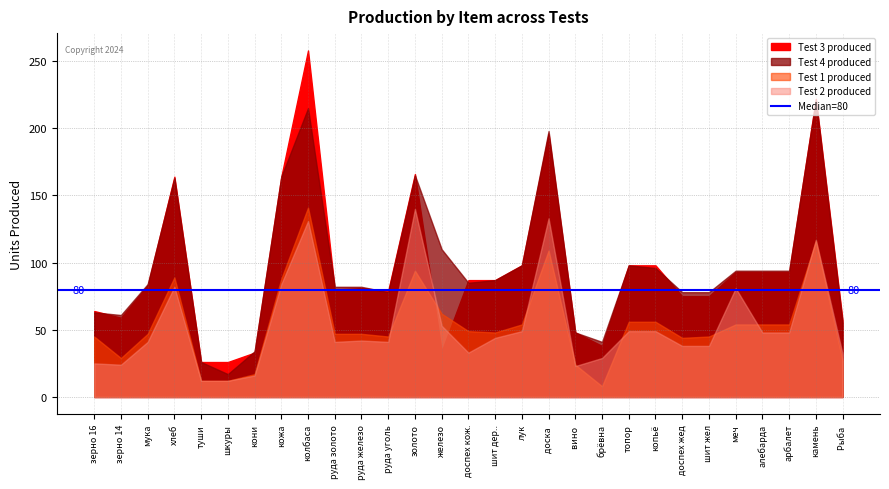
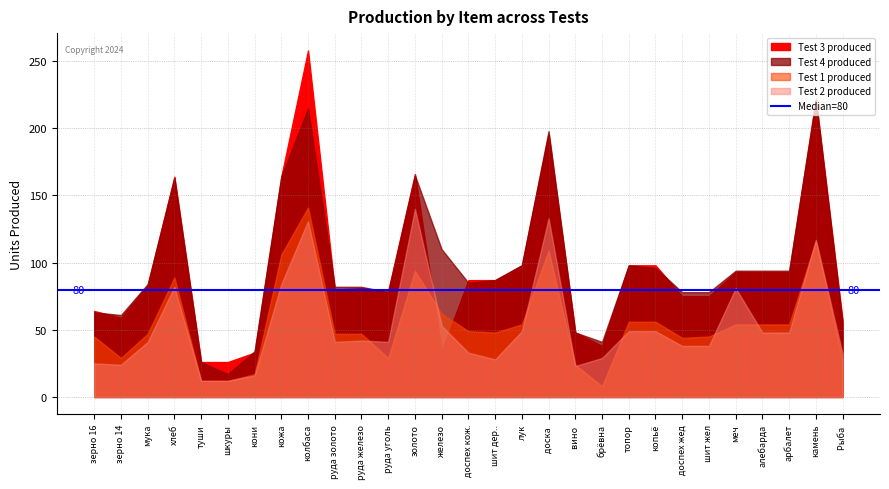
Test 1 produced, кожа: 88 -> 106
Test 1 produced, руда уголь: 45 -> 29
Test 2 produced, шит дер..: 44 -> 28
